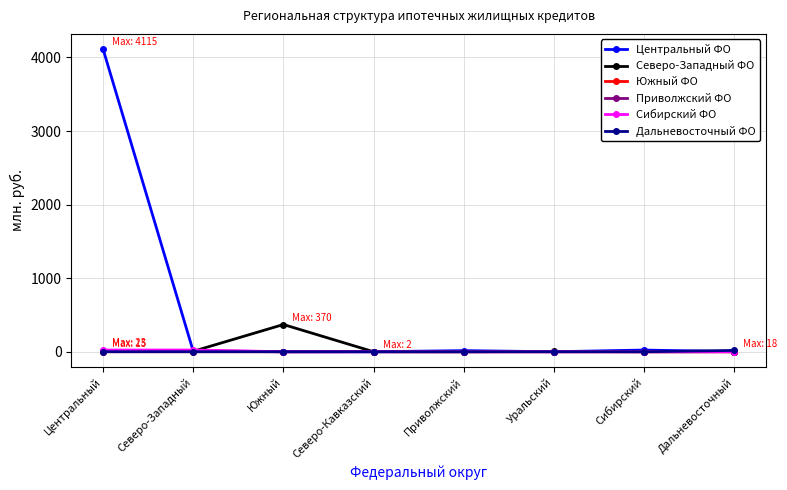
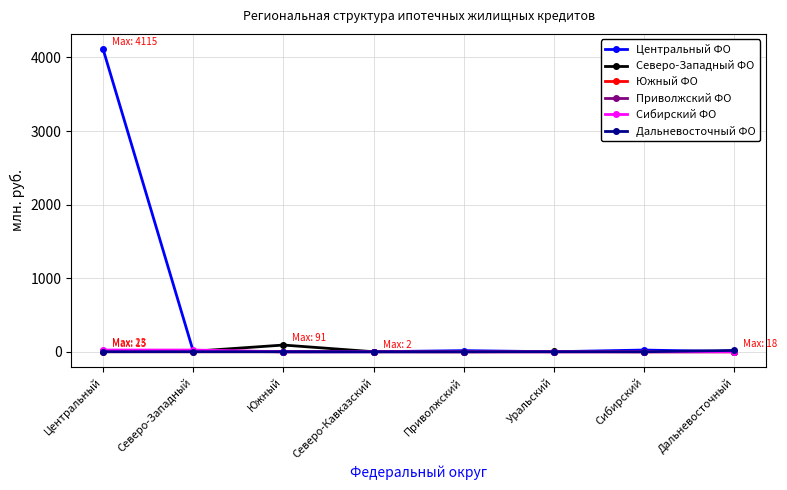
Северо-Западный ФО, Южный: 370 -> 91
